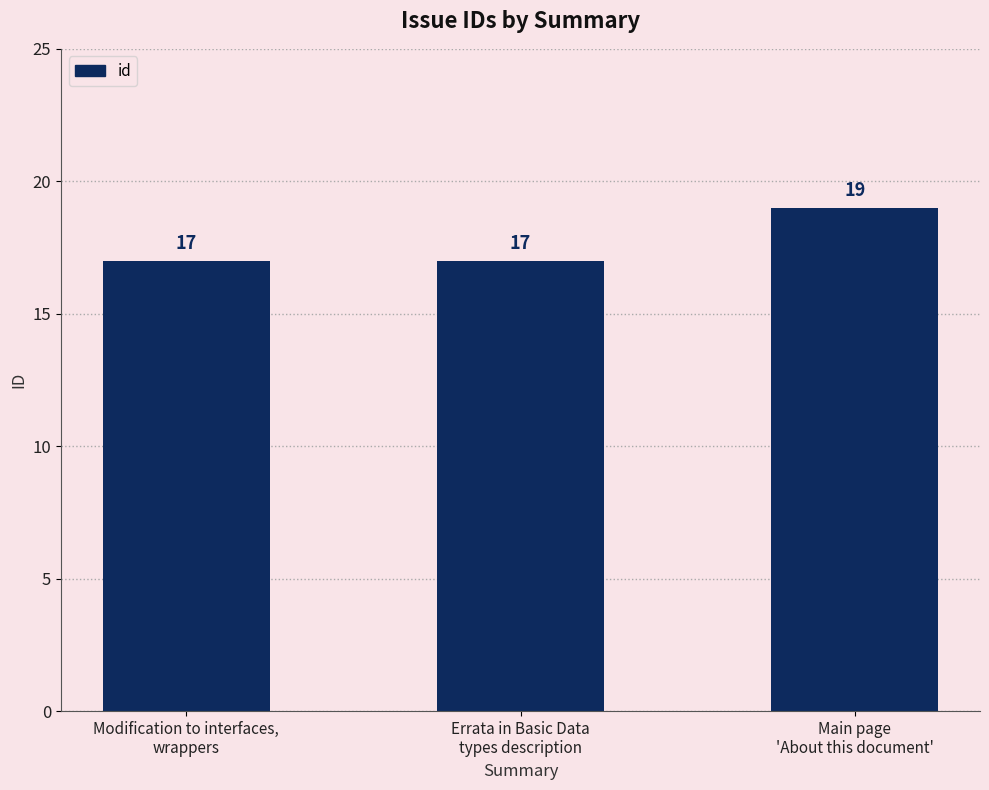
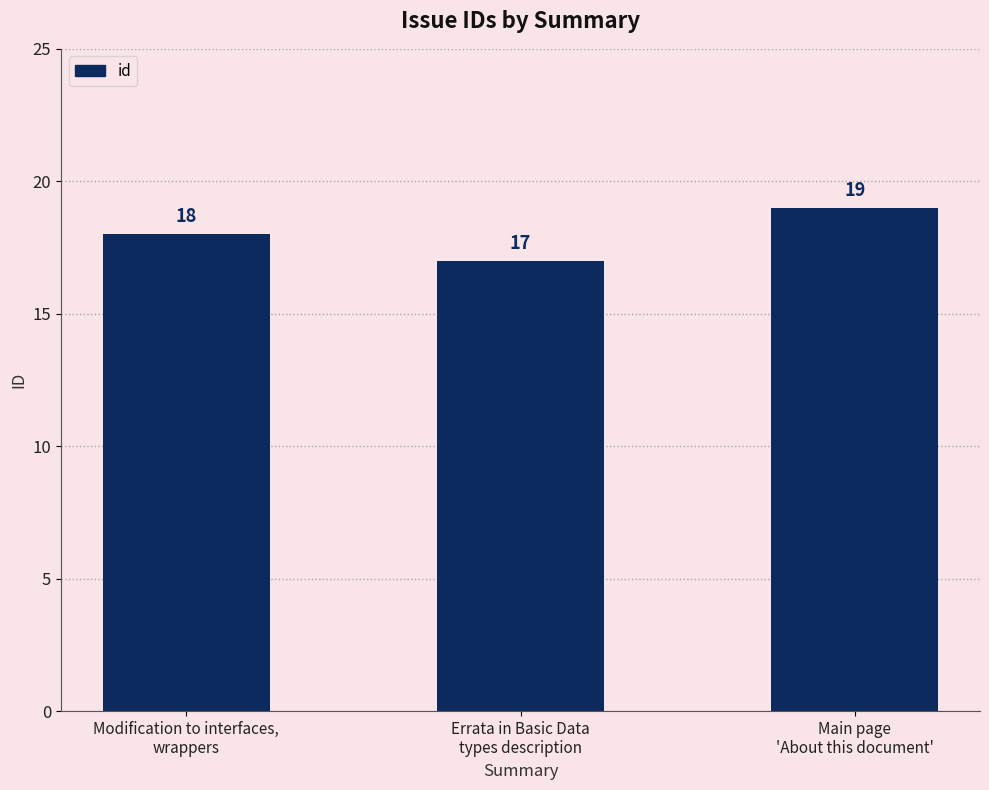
Modification to interfaces, wrappers: 17 -> 18
